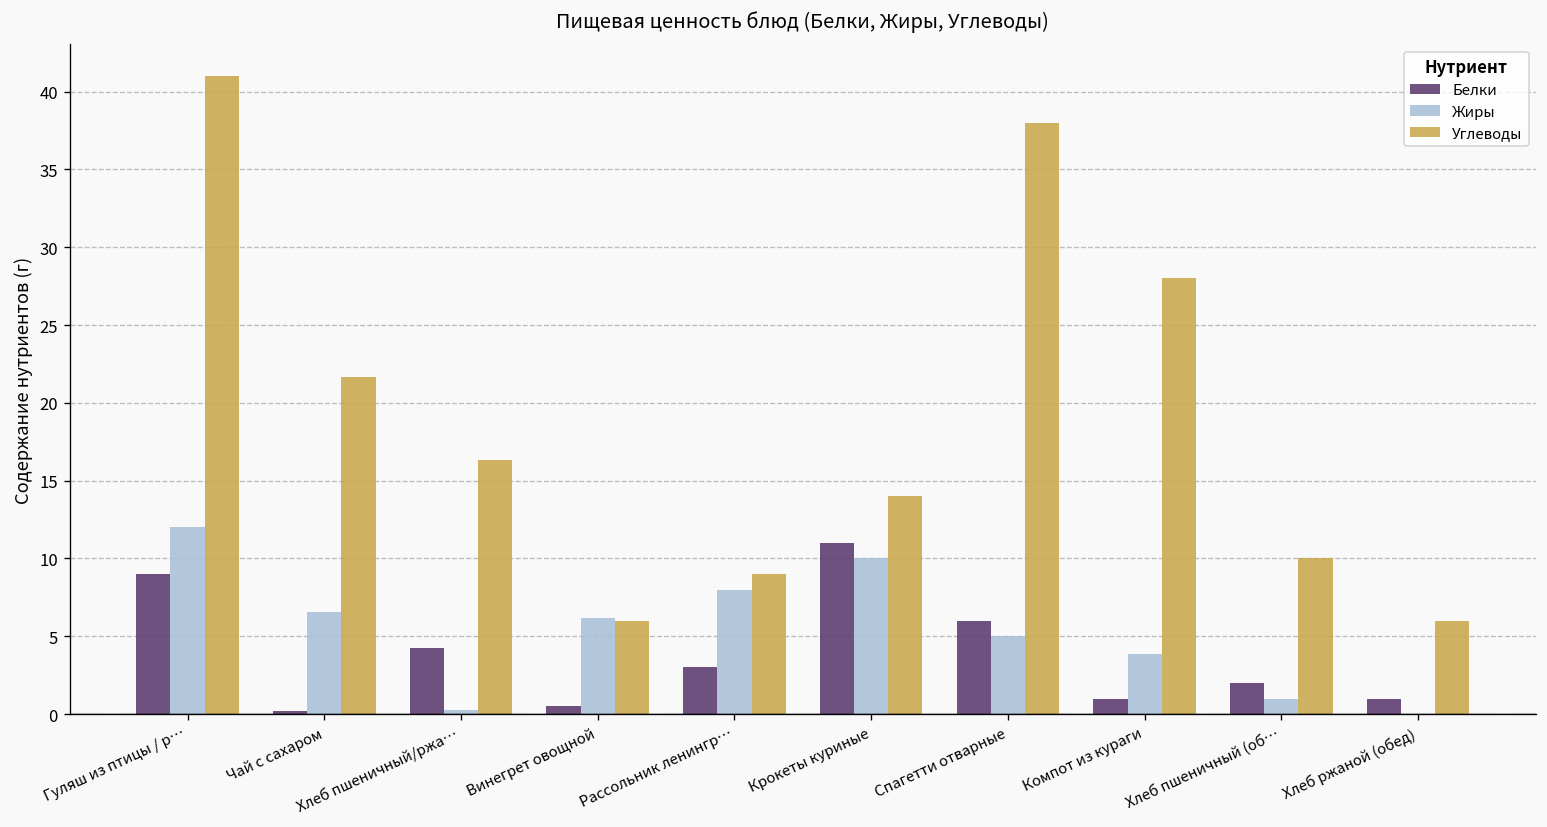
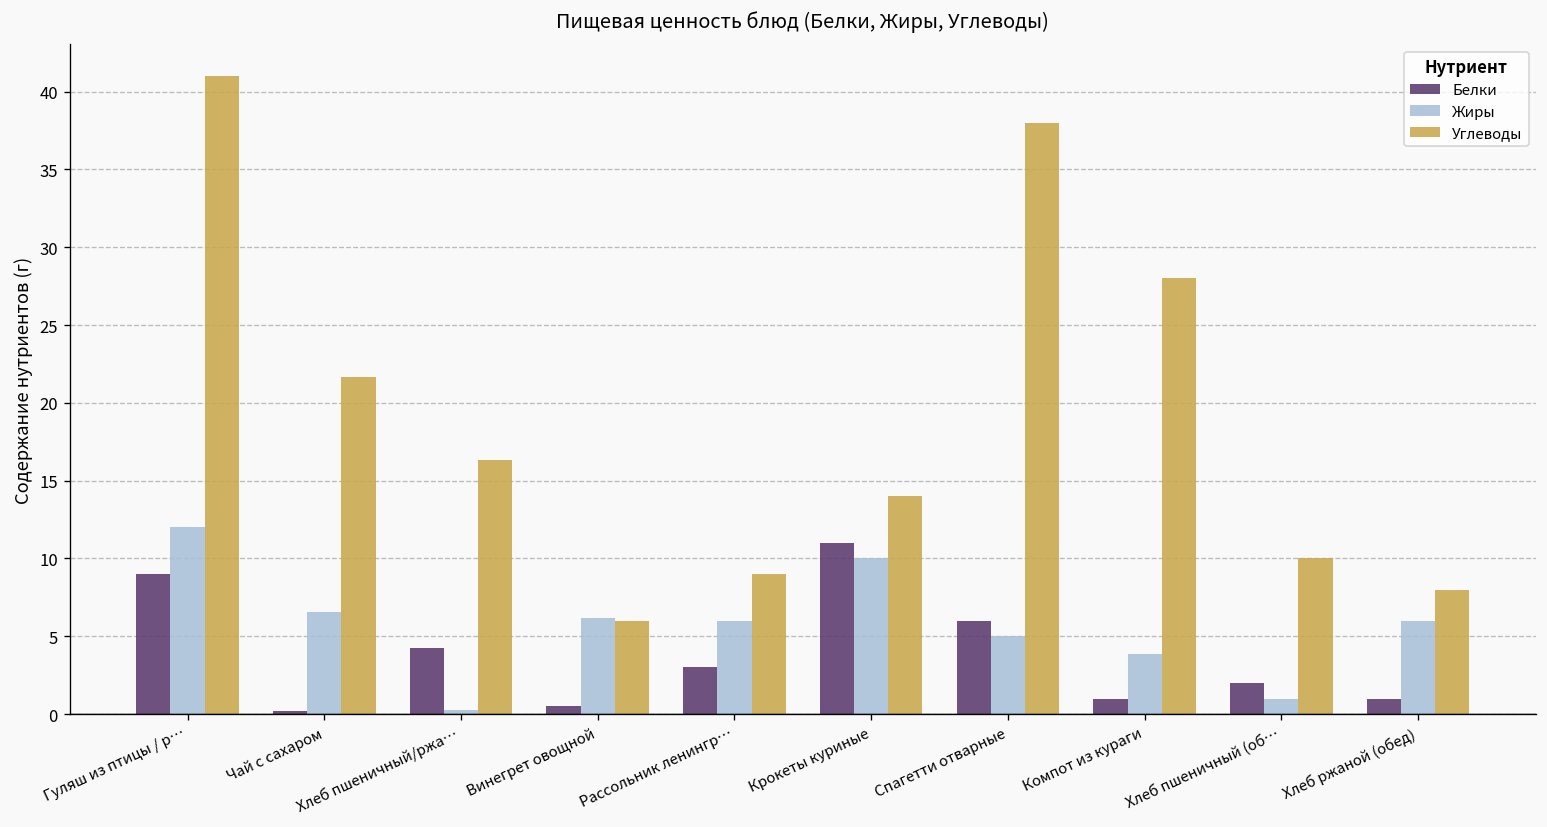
Жиры, Рассольник ленингр…: 8 -> 6
Жиры, Хлеб ржаной (обед): 0 -> 6
Углеводы, Хлеб ржаной (обед): 6 -> 8
